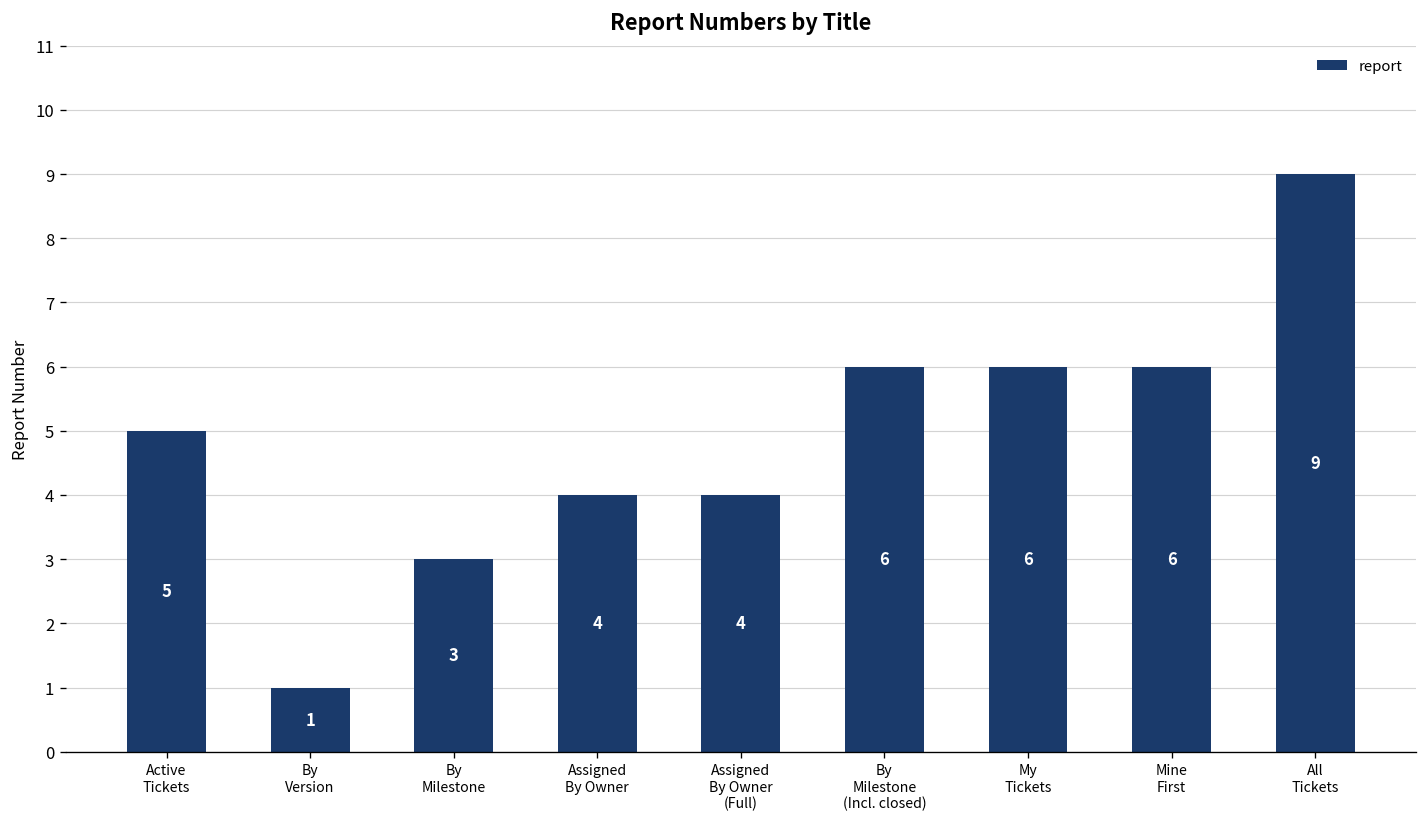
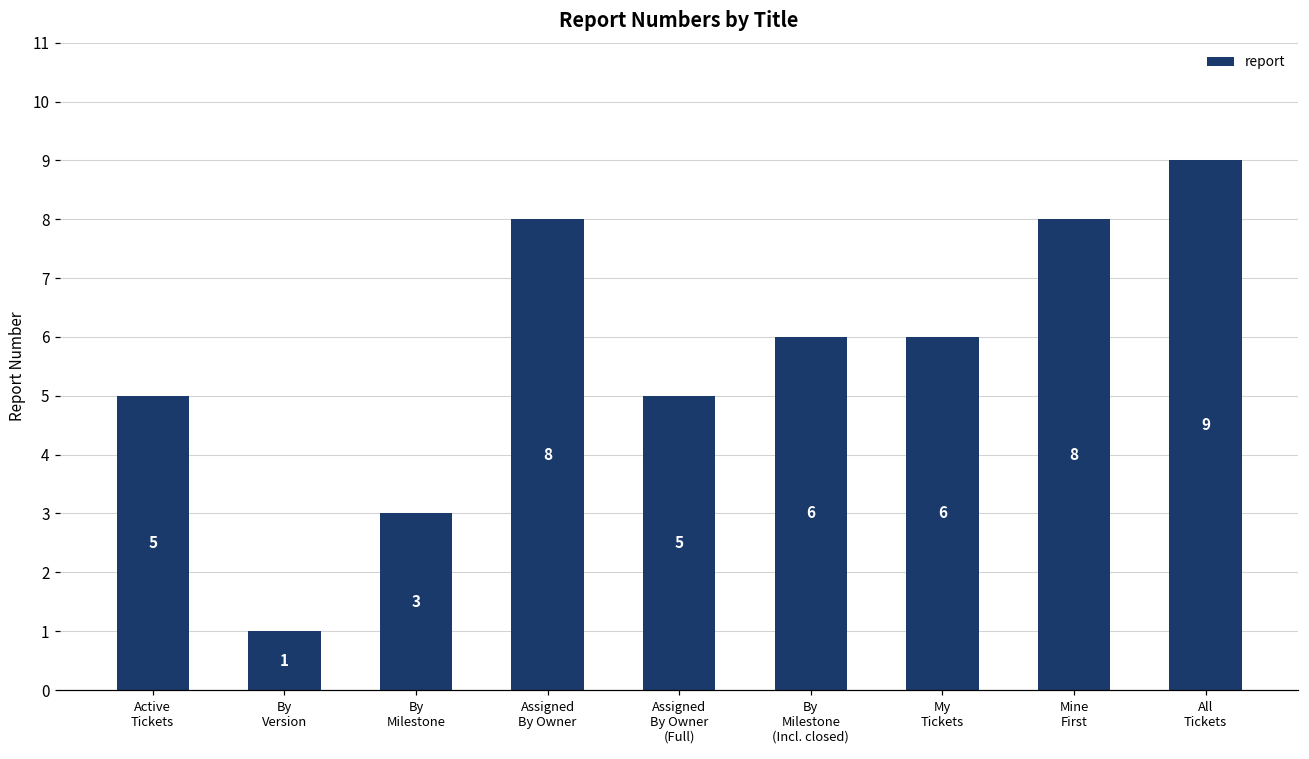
Assigned By Owner: 4 -> 8
Assigned By Owner (Full): 4 -> 5
Mine First: 6 -> 8
